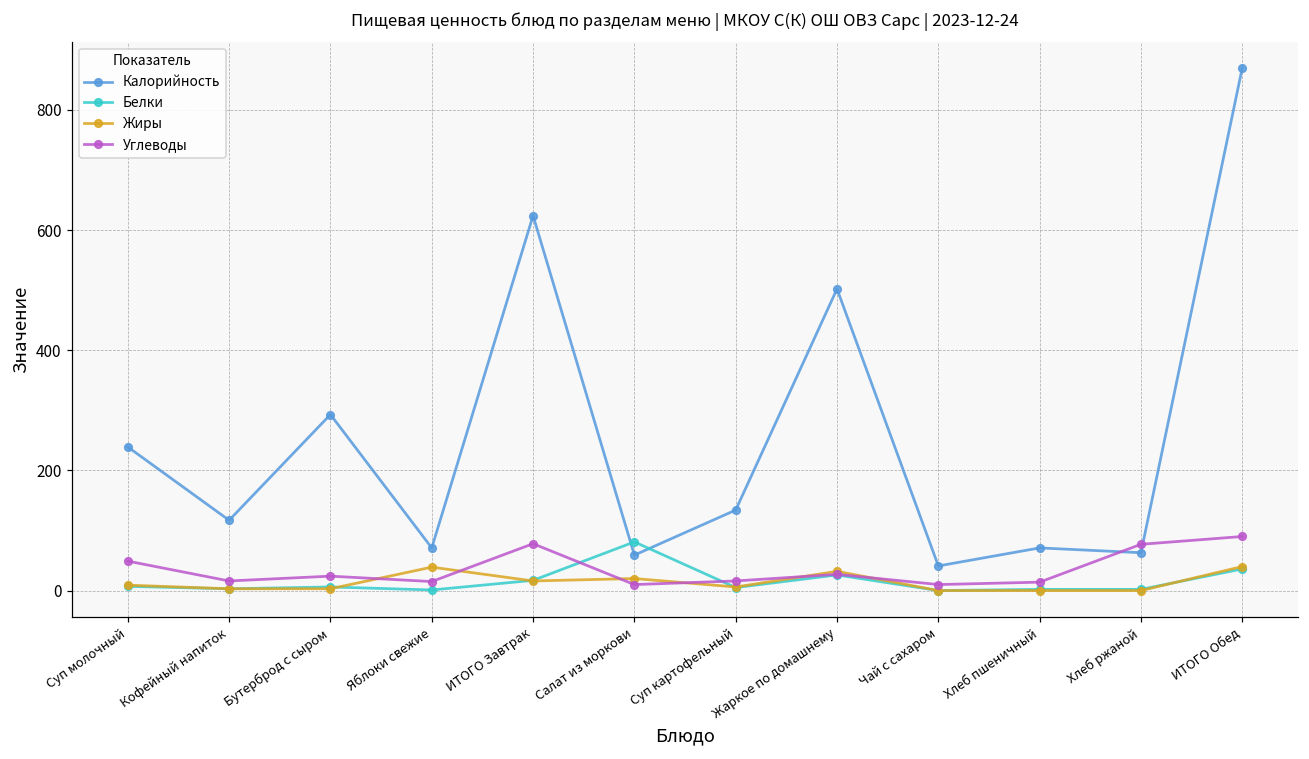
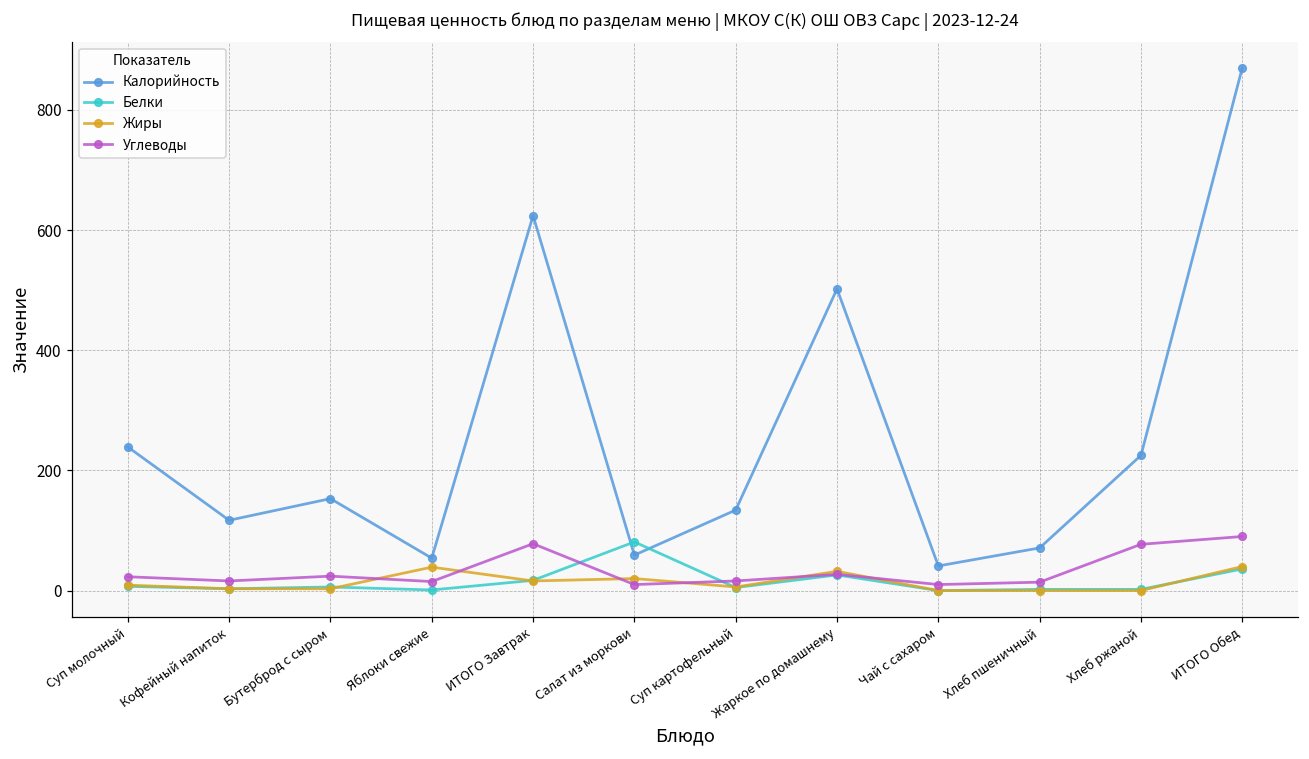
Углеводы, Суп молочный: 50 -> 20
Калорийность, Бутерброд с сыром: 290 -> 150
Калорийность, Яблоки свежие: 70 -> 50
Калорийность, Хлеб ржаной: 60 -> 230
